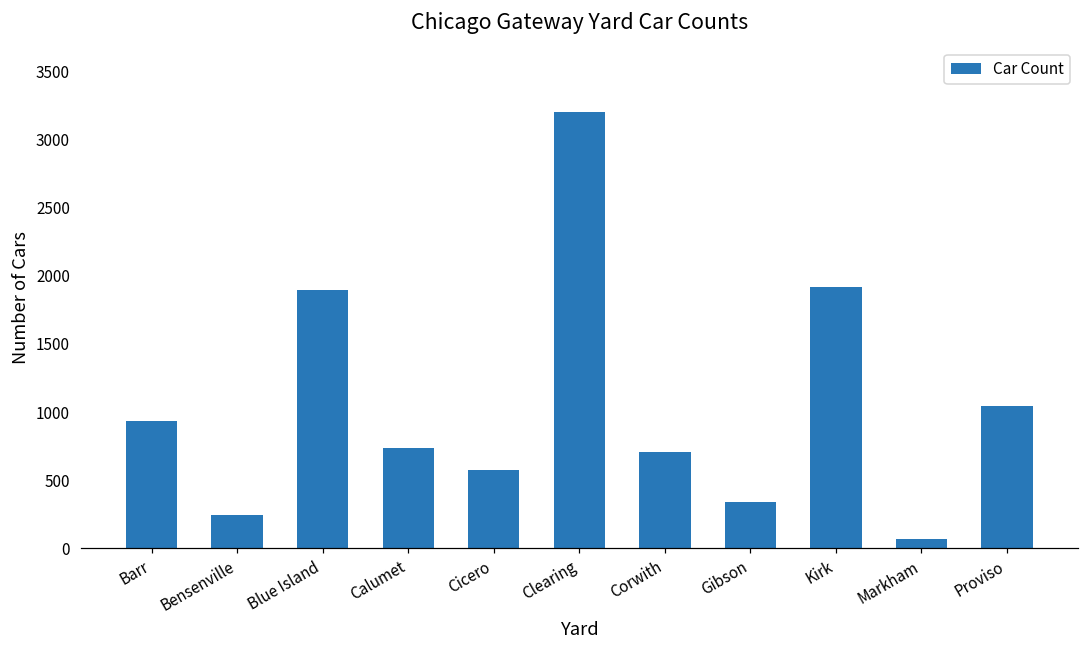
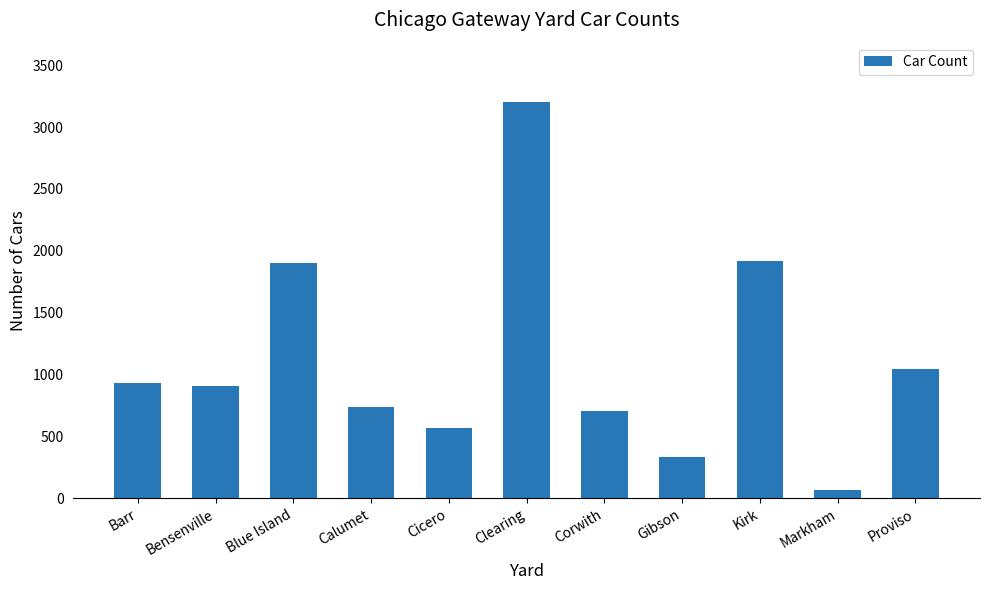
Bensenville: 240 -> 910
